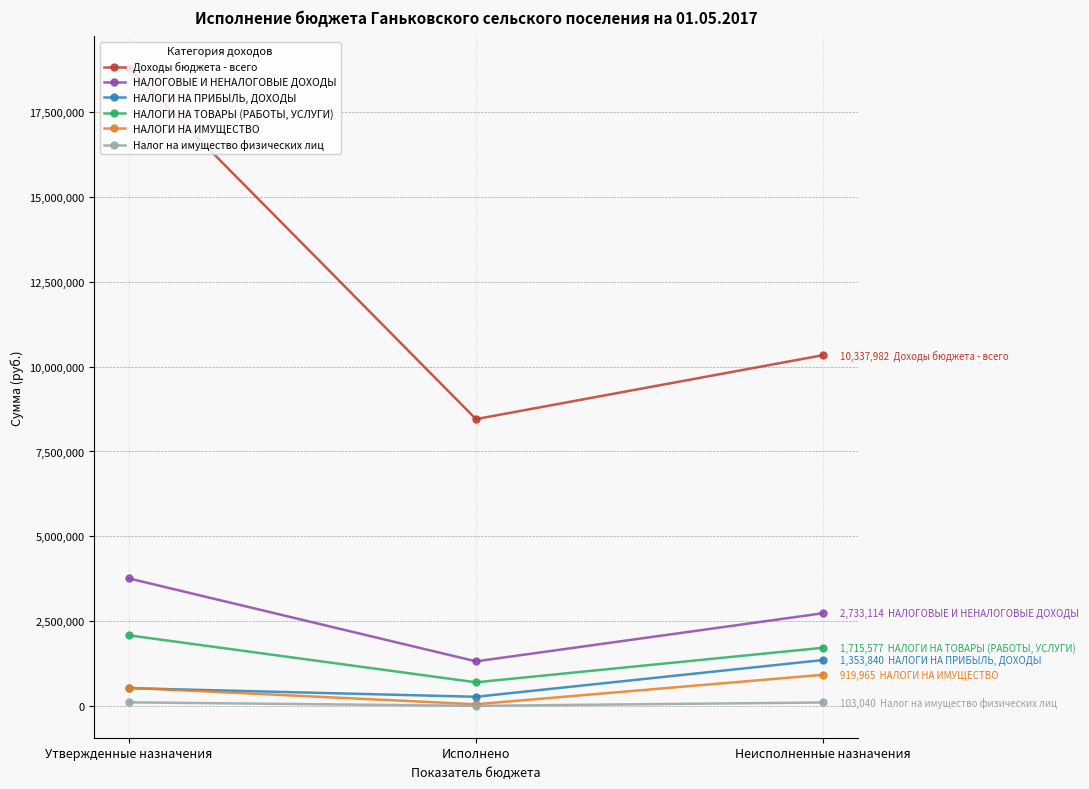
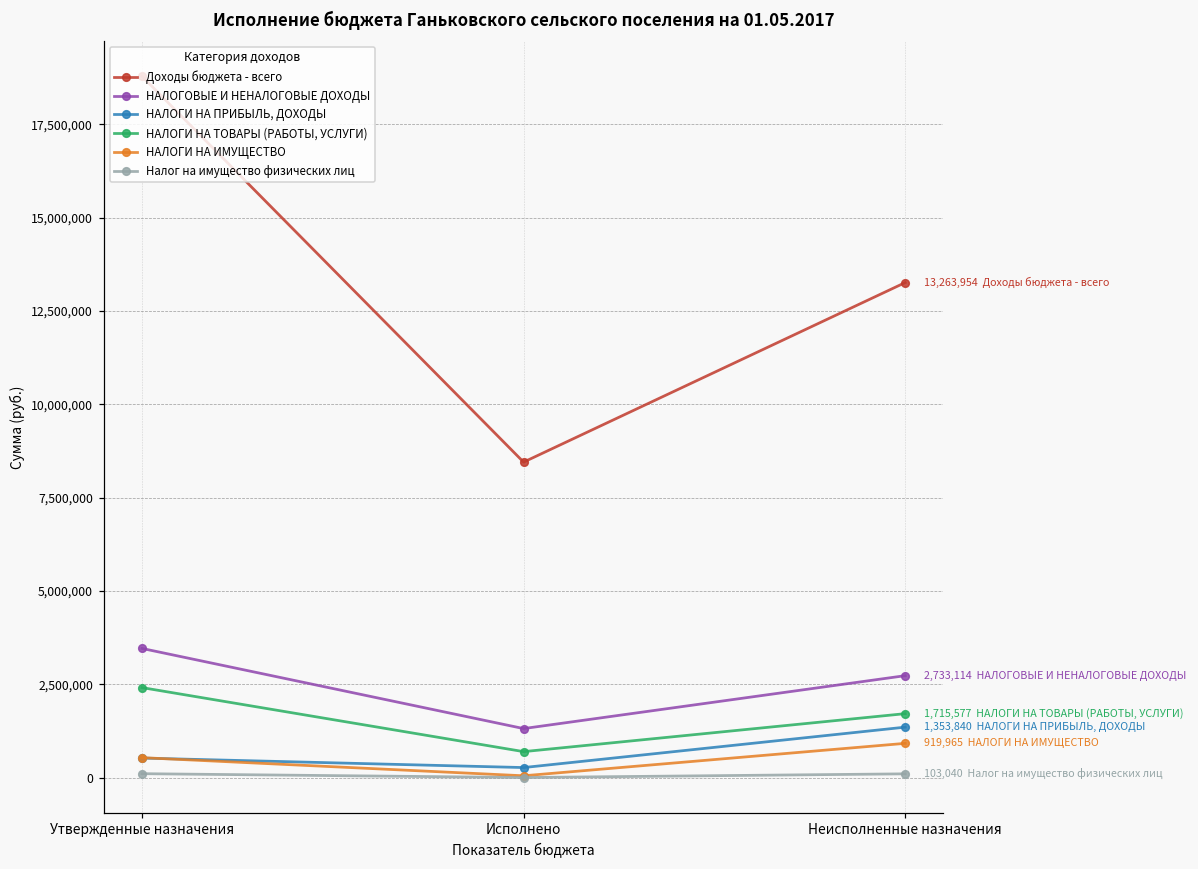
НАЛОГОВЫЕ И НЕНАЛОГОВЫЕ ДОХОДЫ, Утвержденные назначения: 3,800,000 -> 3,500,000
НАЛОГИ НА ТОВАРЫ (РАБОТЫ, УСЛУГИ), Утвержденные назначения: 2,100,000 -> 2,400,000
Доходы бюджета - всего, Неисполненные назначения: 10,337,982 -> 13,263,954
